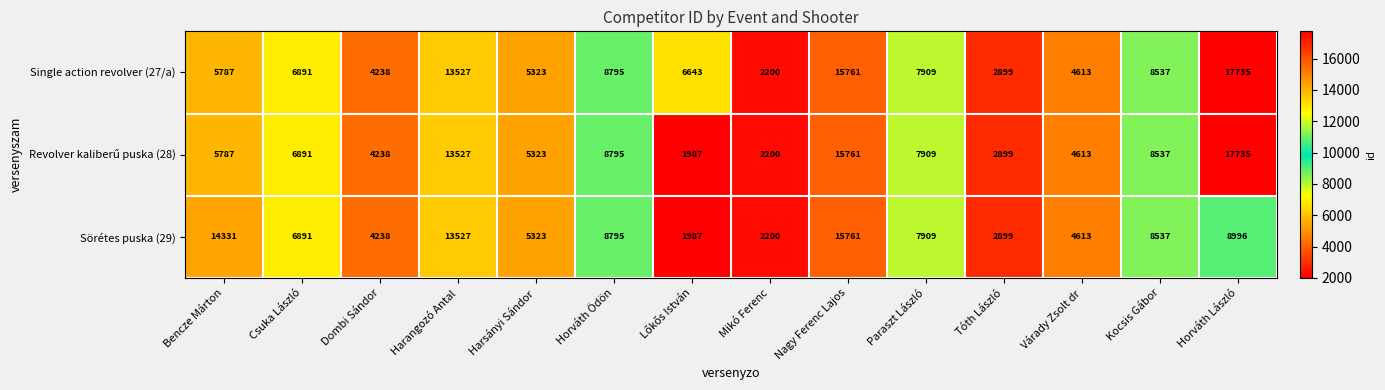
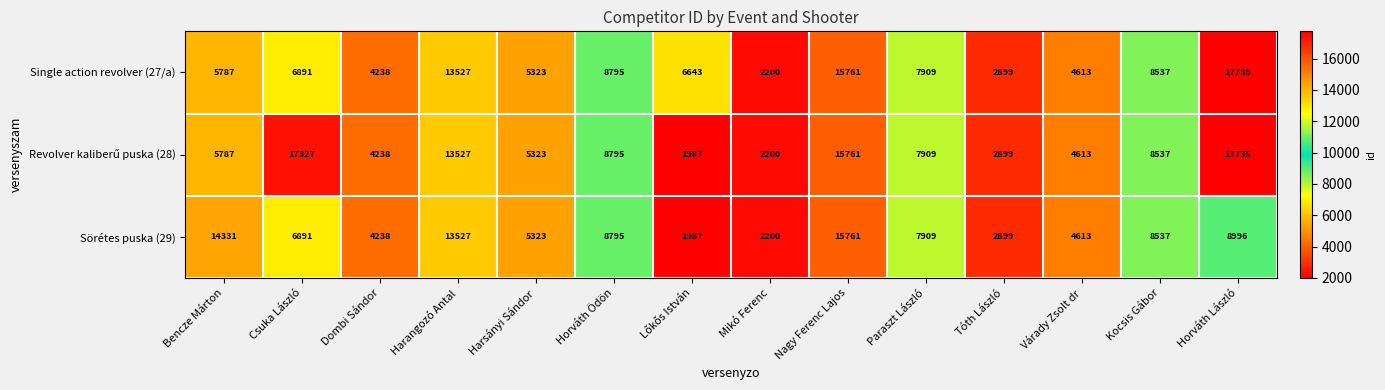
Revolver kaliberű puska (28), Csuka László: 6891 -> 17327
